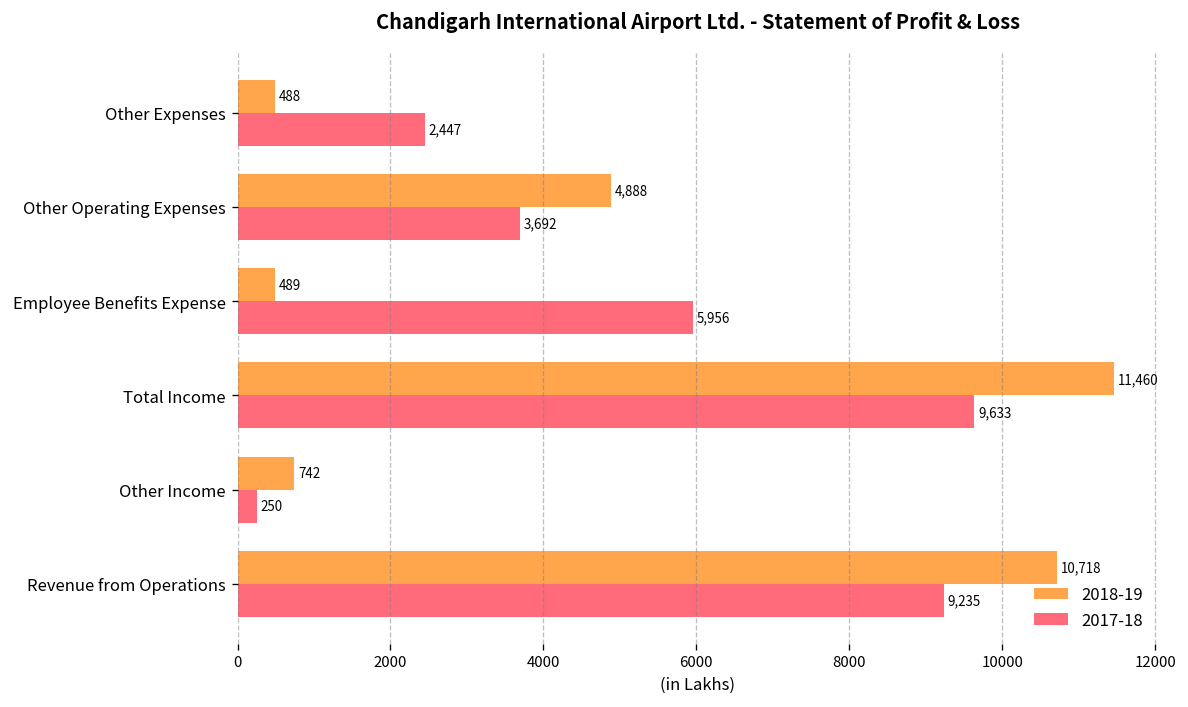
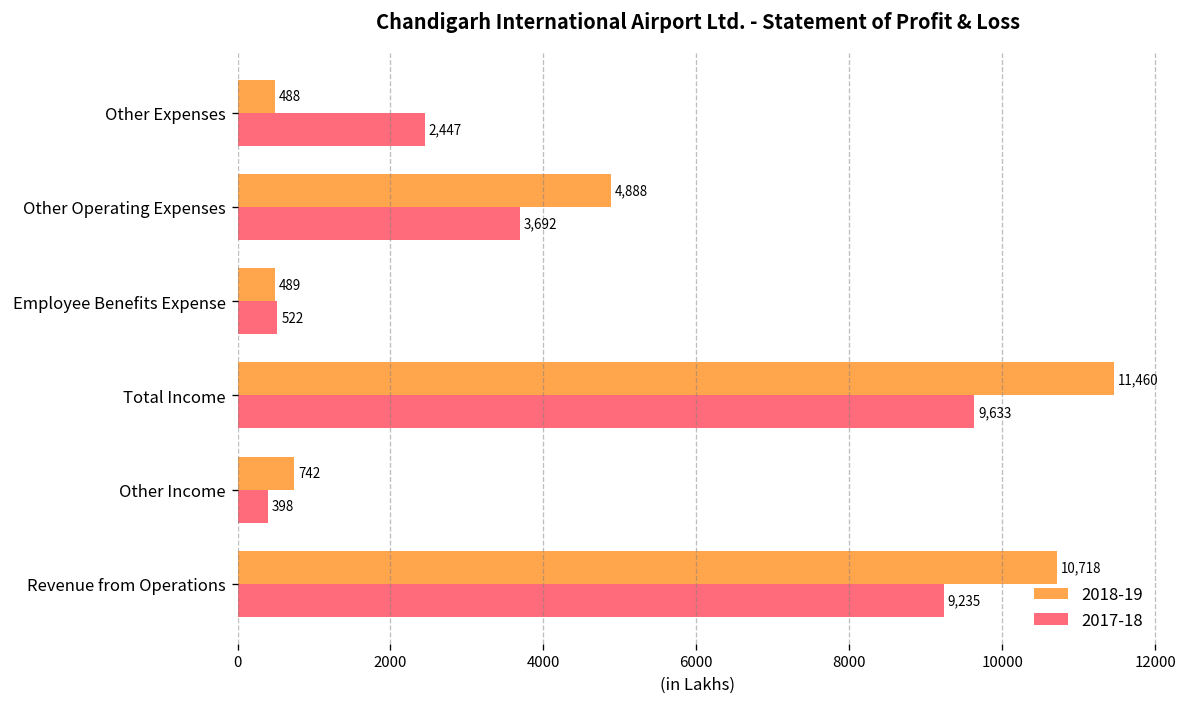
2017-18, Employee Benefits Expense: 5,956 -> 522
2017-18, Other Income: 250 -> 398
